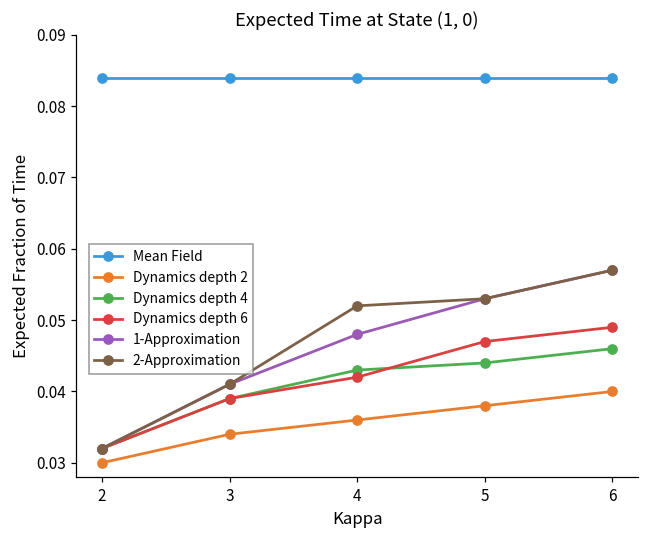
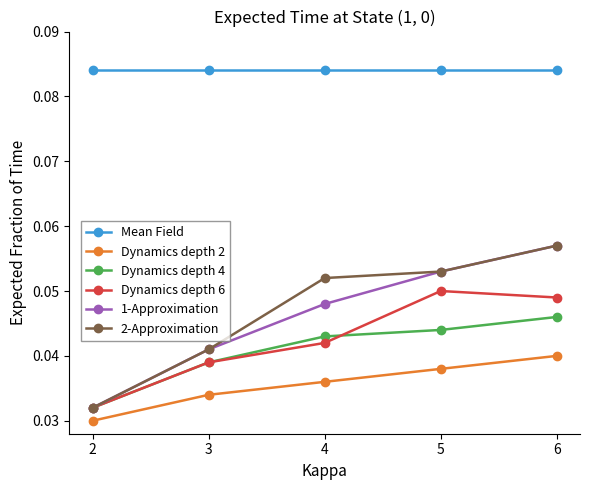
Dynamics depth 6, 5: 0.047 -> 0.050
